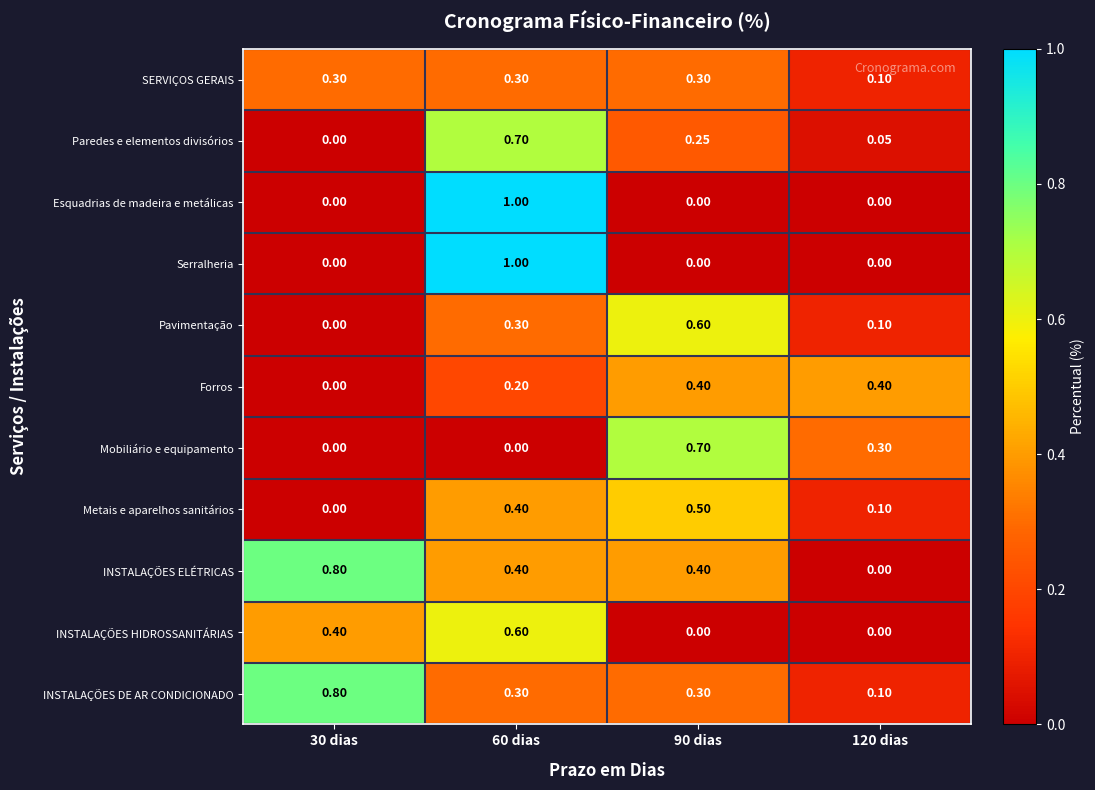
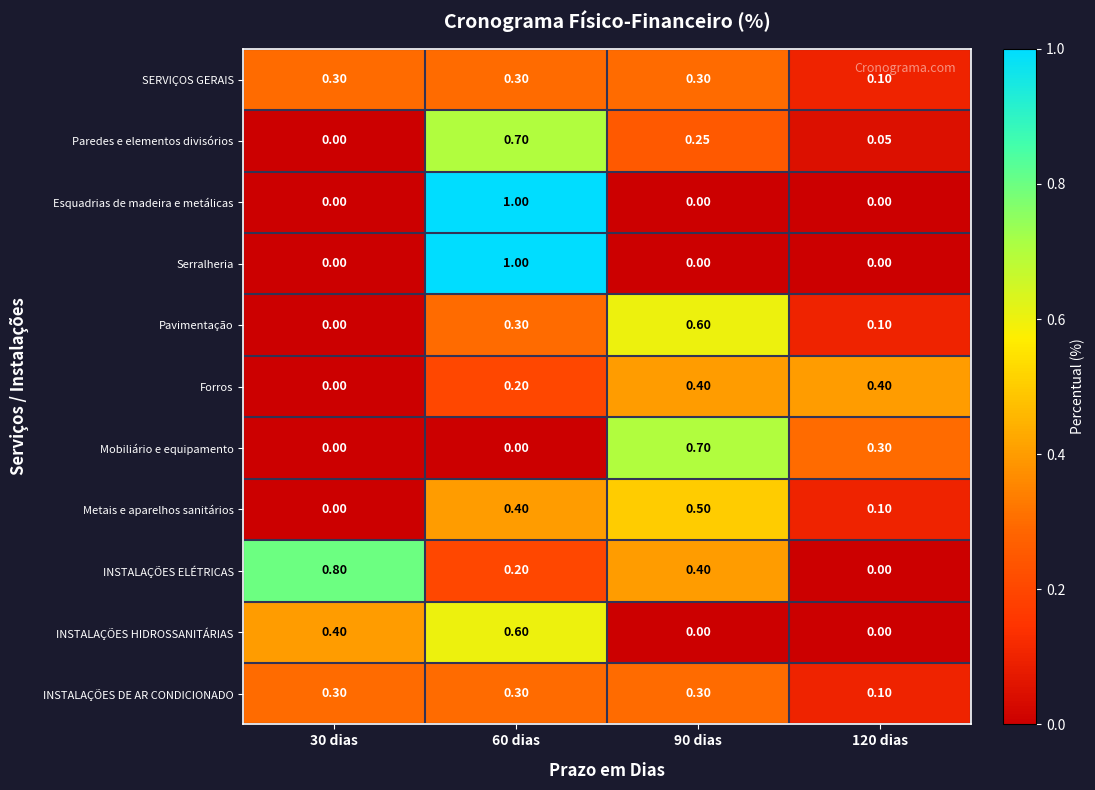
INSTALAÇÕES ELÉTRICAS, 60 dias: 0.40 -> 0.20
INSTALAÇÕES DE AR CONDICIONADO, 30 dias: 0.80 -> 0.30
